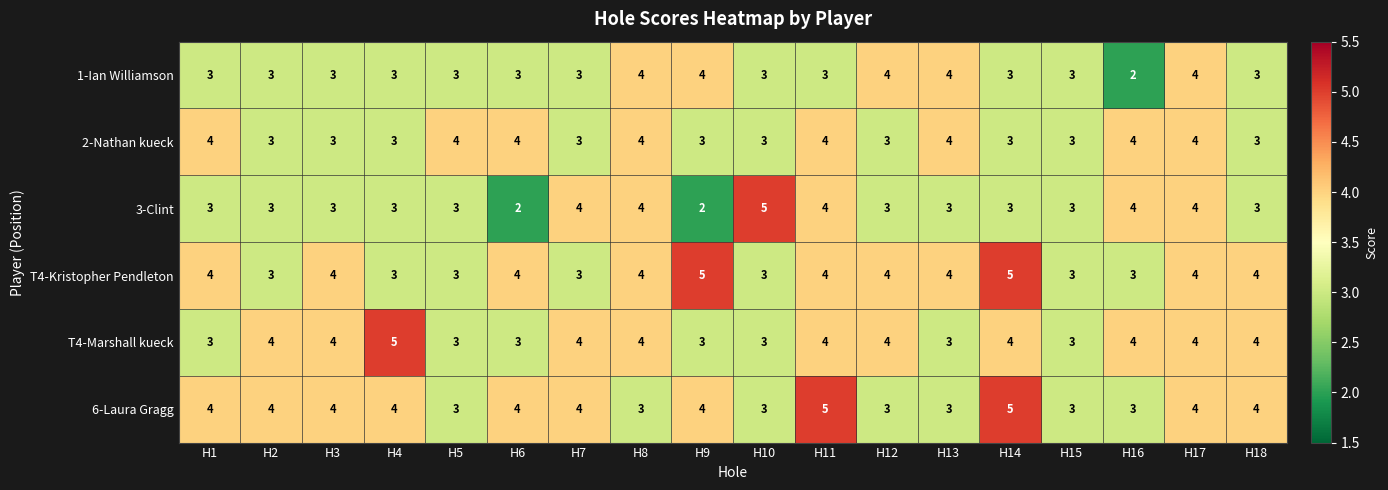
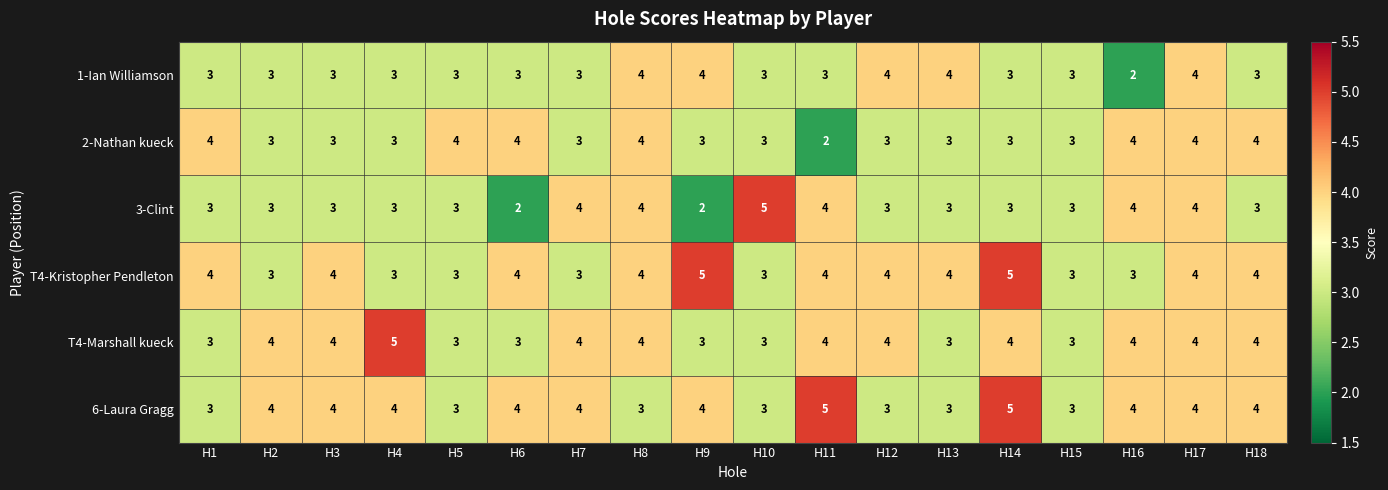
2-Nathan kueck, H11: 4 -> 2
2-Nathan kueck, H13: 4 -> 3
2-Nathan kueck, H18: 3 -> 4
6-Laura Gragg, H1: 4 -> 3
6-Laura Gragg, H16: 3 -> 4
